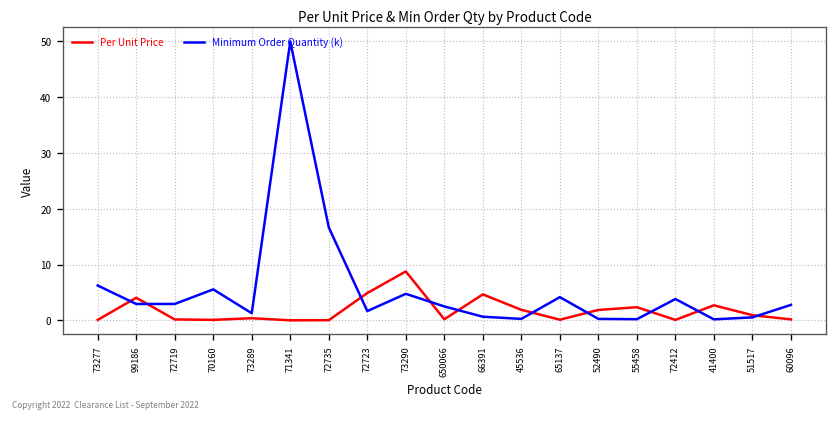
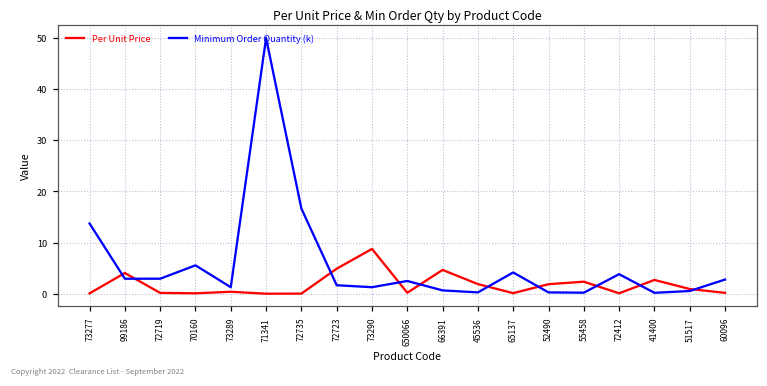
Minimum Order Quantity (k), 73277: 6 -> 14
Minimum Order Quantity (k), 73290: 5 -> 1
